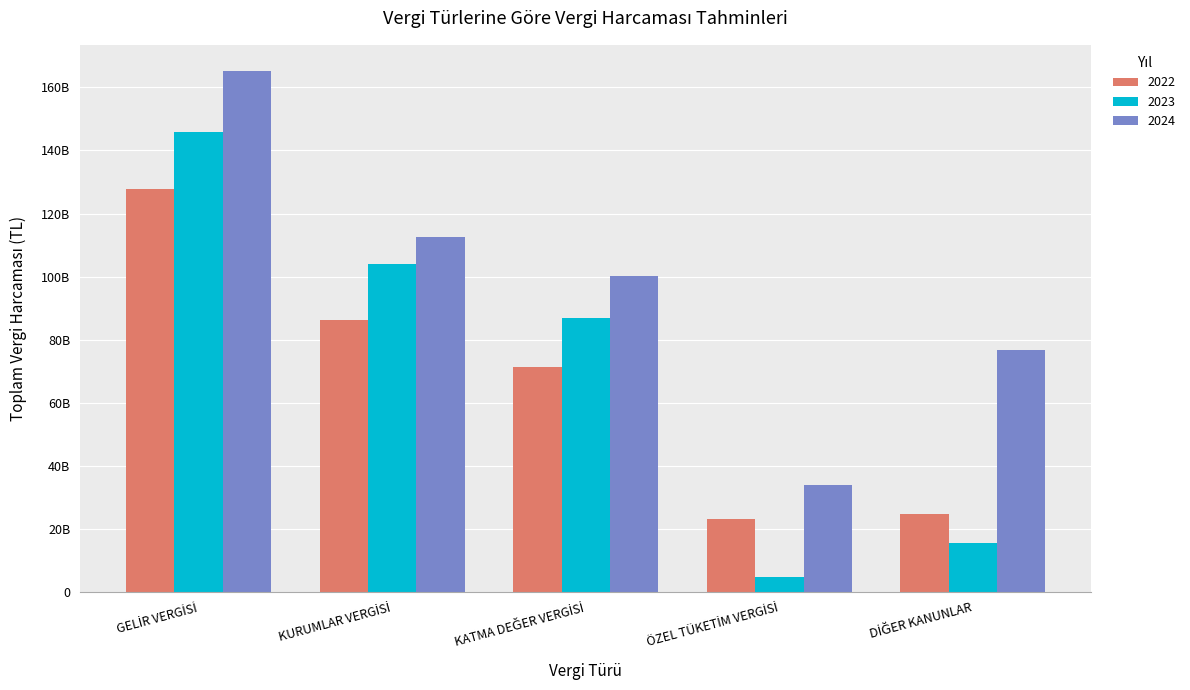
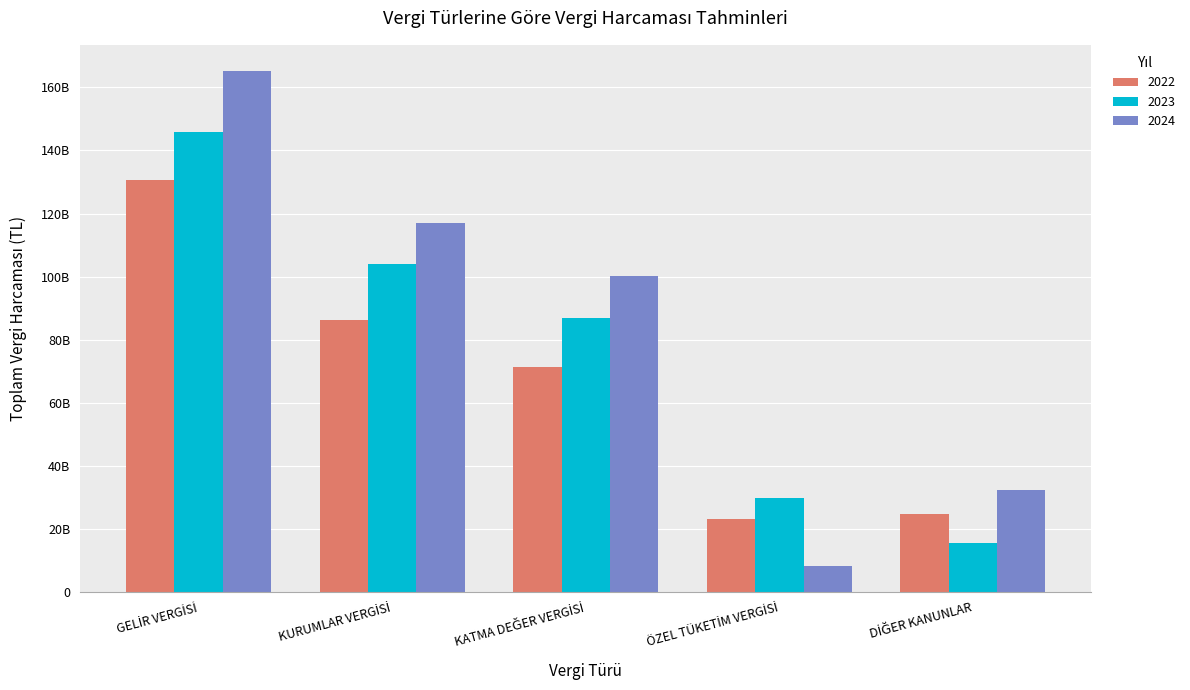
2022, GELİR VERGİSİ: 128000000000 -> 131000000000
2024, KURUMLAR VERGİSİ: 112000000000 -> 117000000000
2023, ÖZEL TÜKETİM VERGİSİ: 5000000000 -> 30000000000
2024, ÖZEL TÜKETİM VERGİSİ: 34000000000 -> 8000000000
2024, DİĞER KANUNLAR: 77000000000 -> 32000000000
